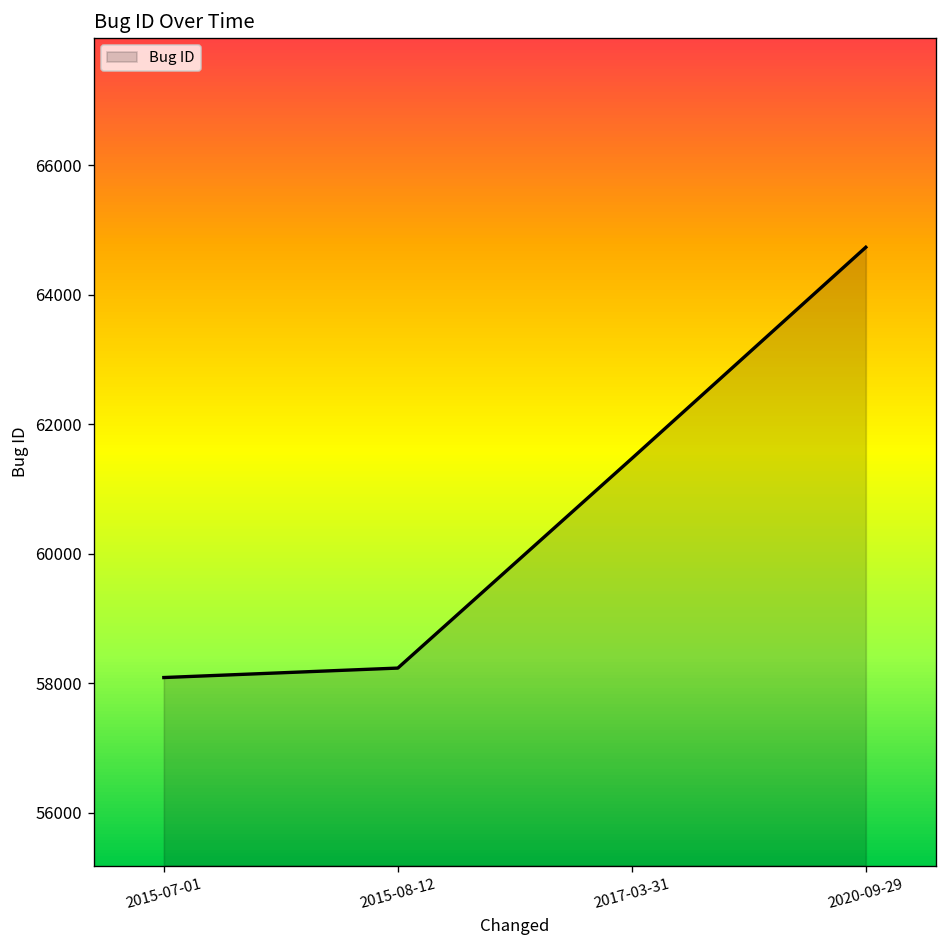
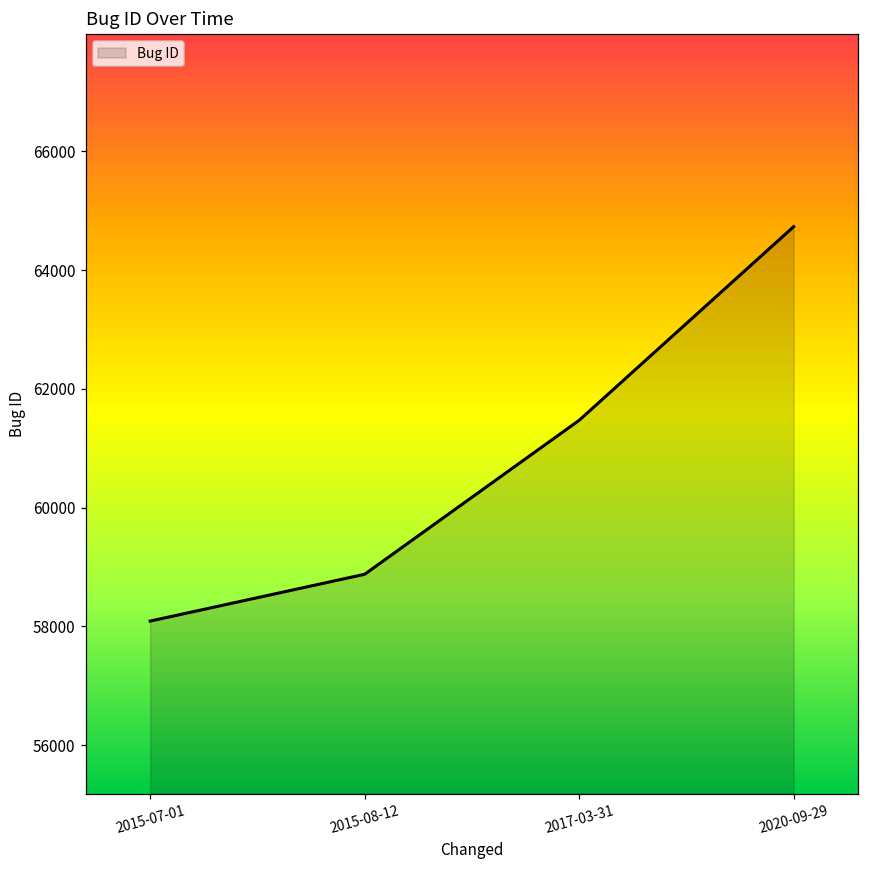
2015-08-12: 58200 -> 58900
